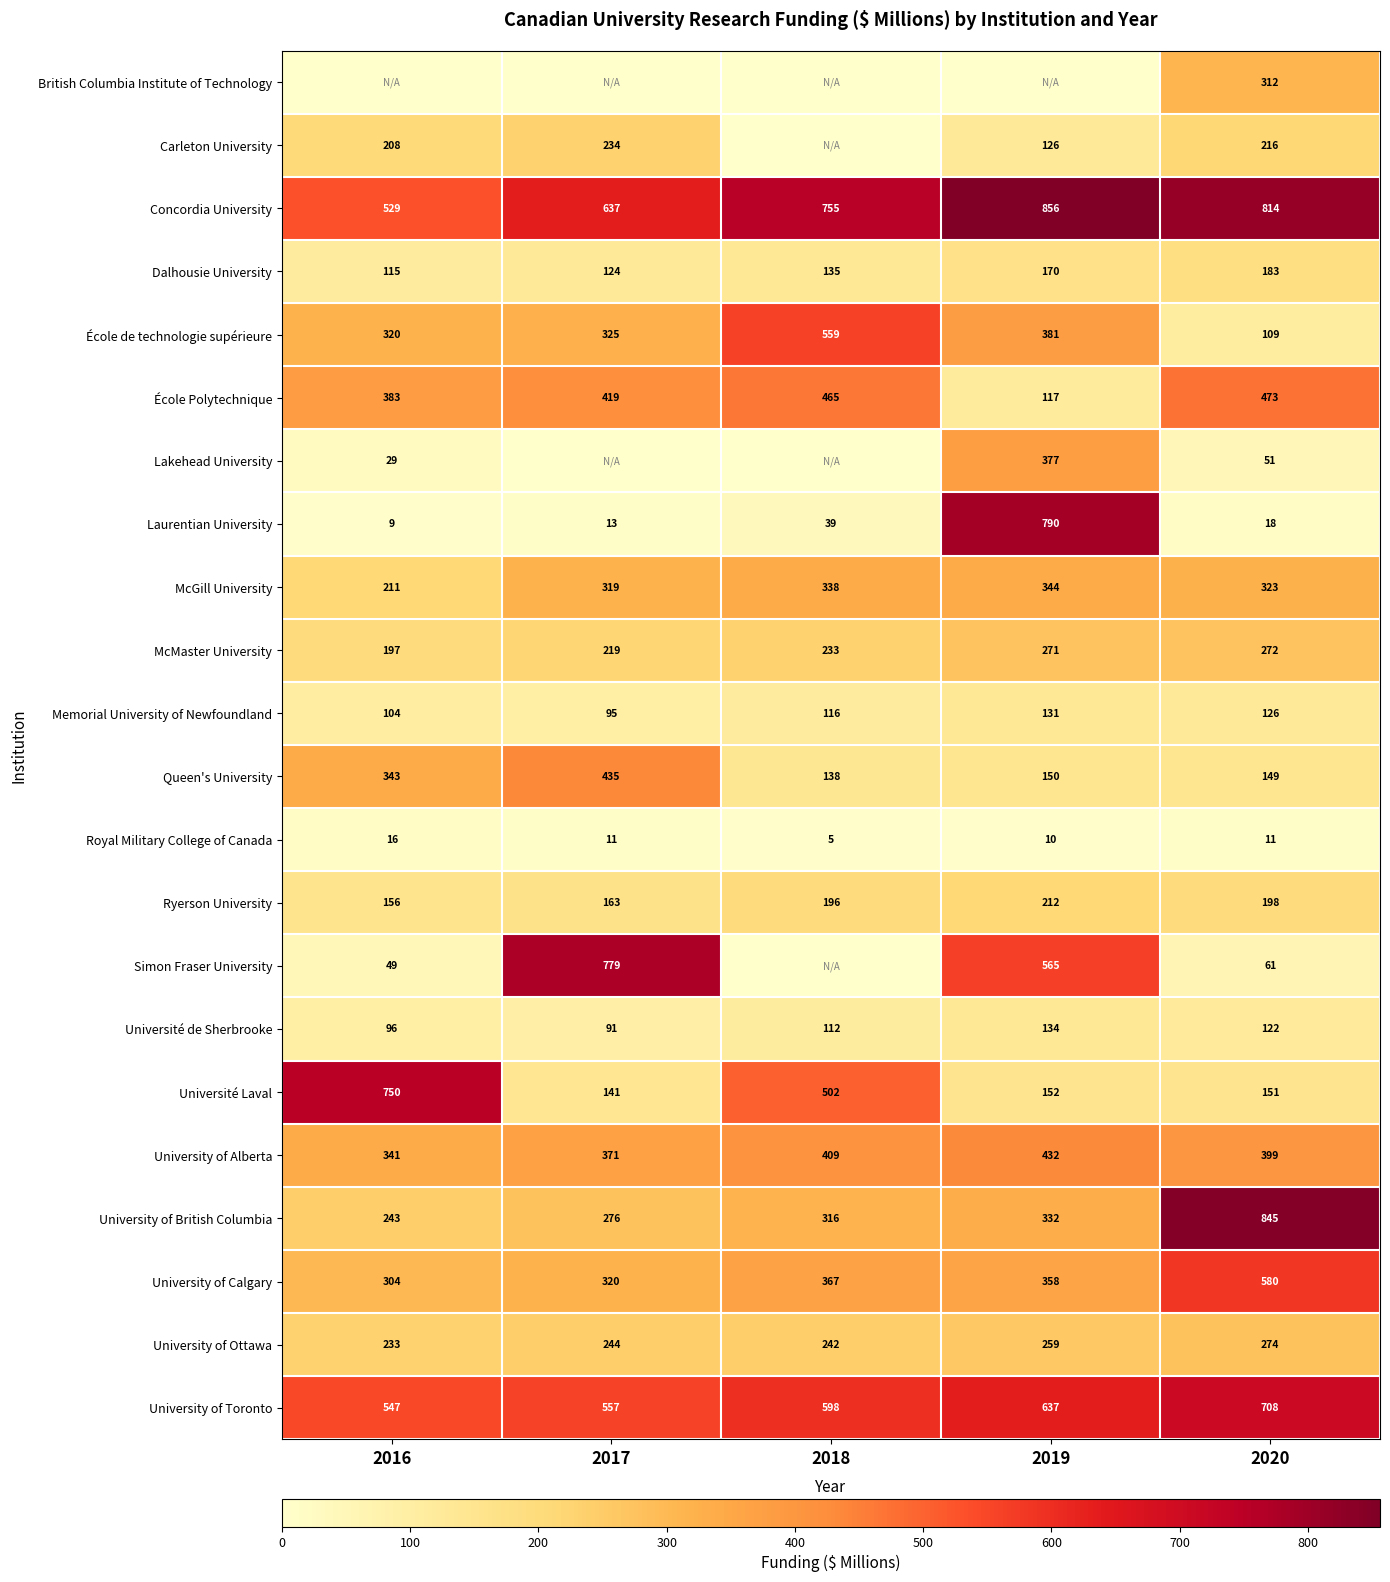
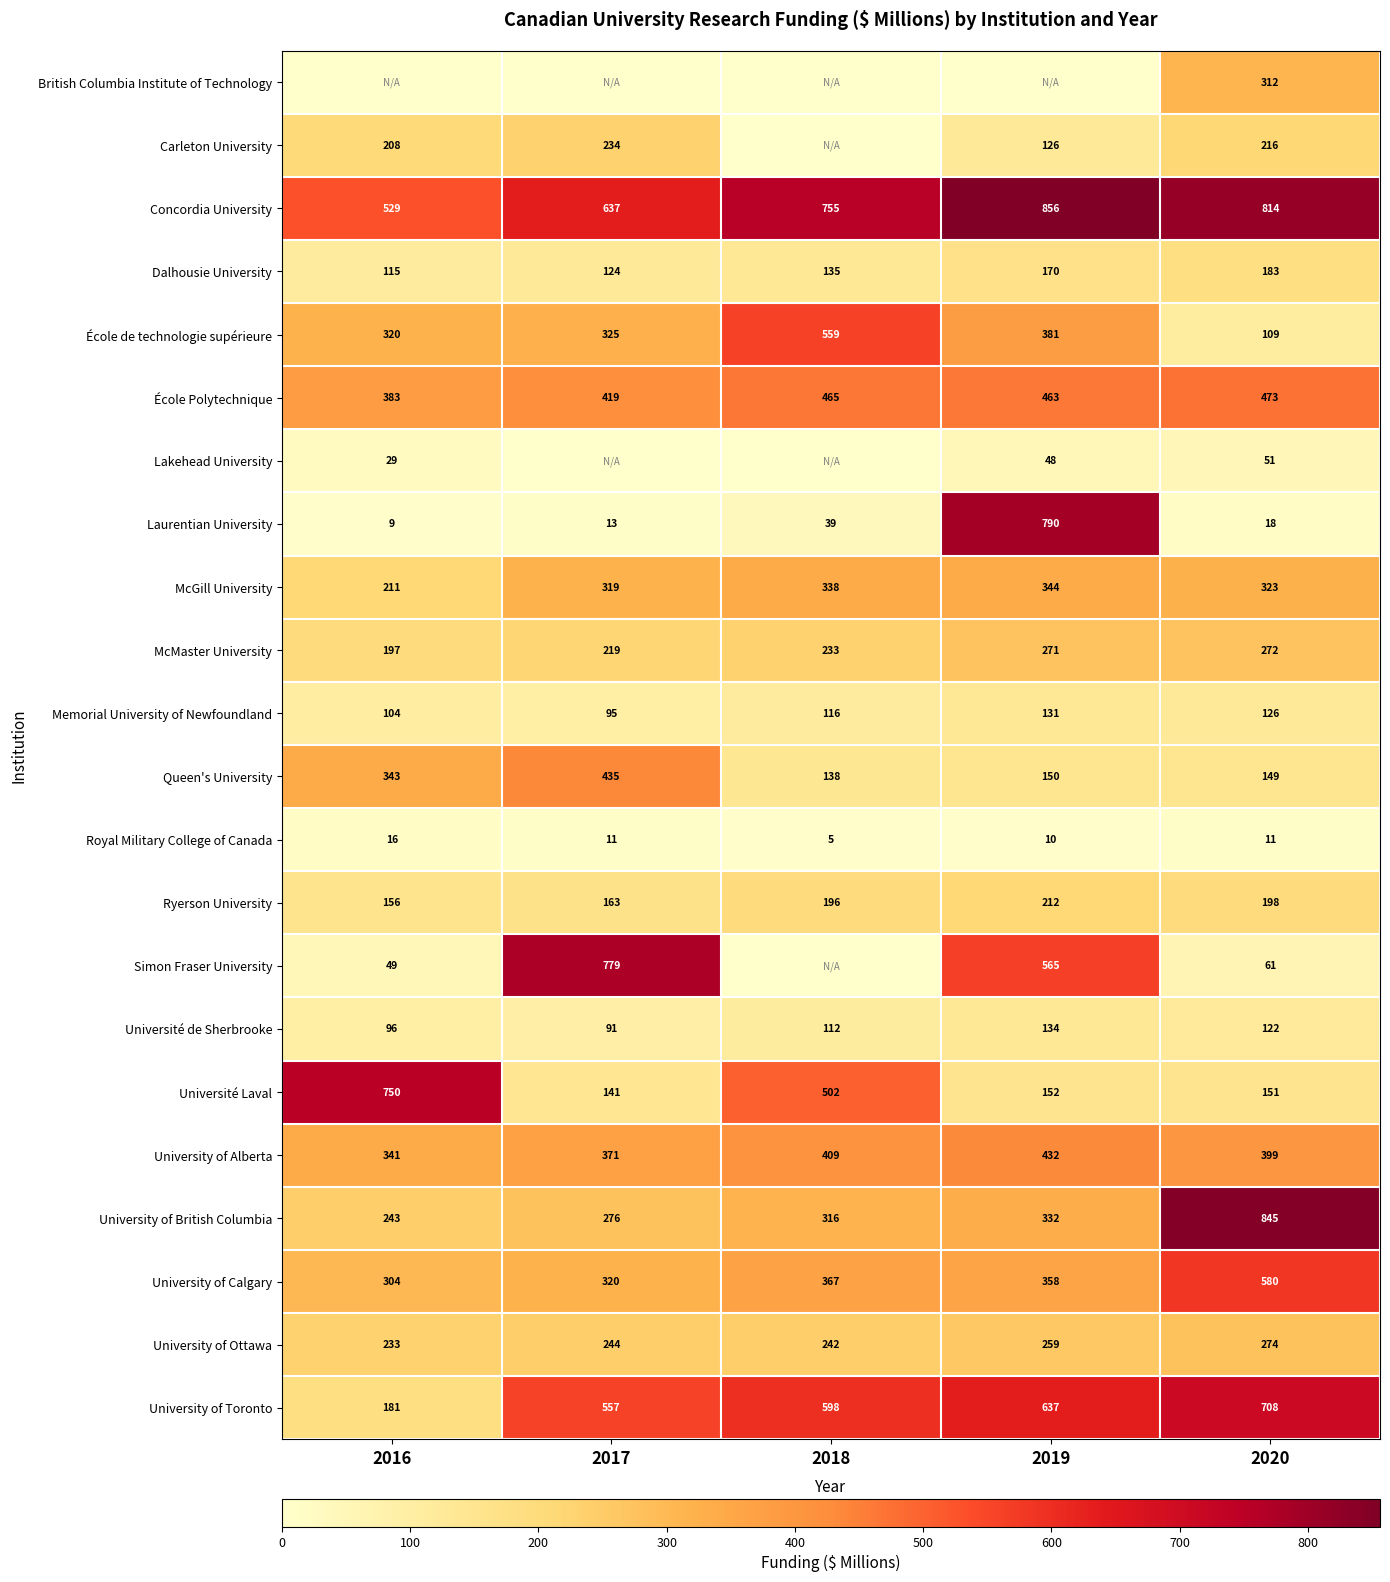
École Polytechnique, 2019: 117 -> 463
Lakehead University, 2019: 377 -> 48
University of Toronto, 2016: 547 -> 181
